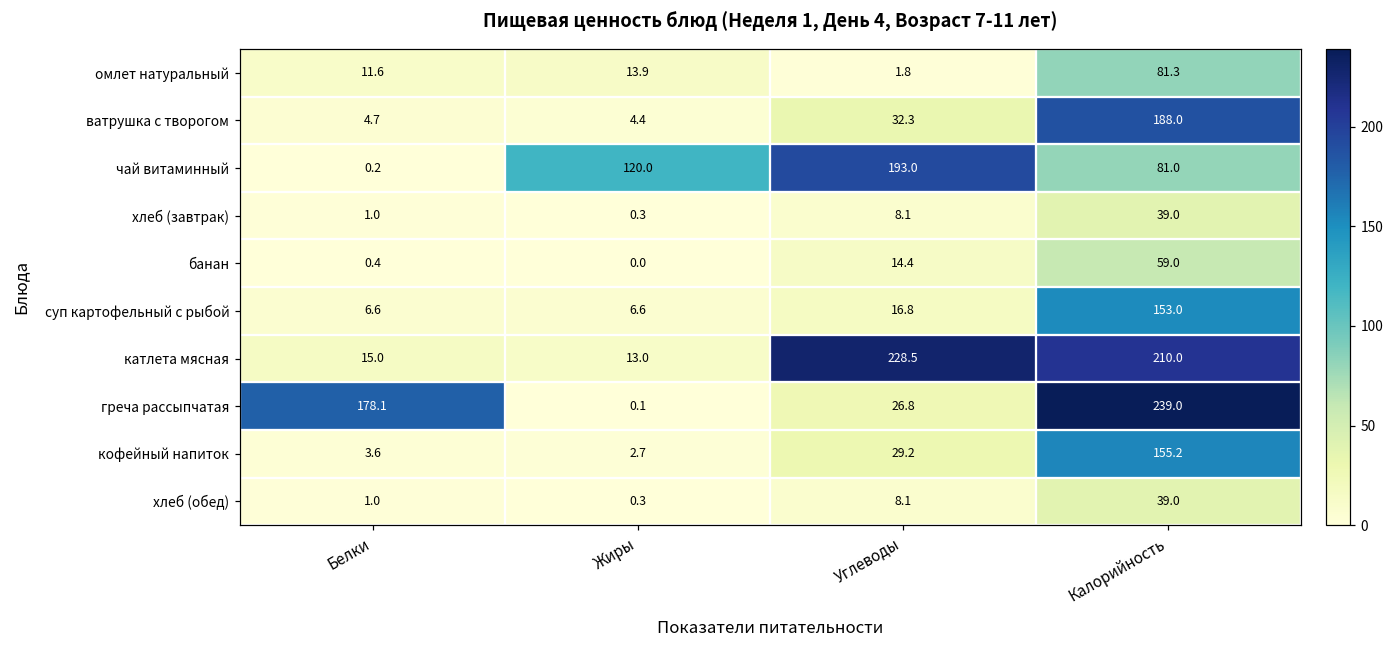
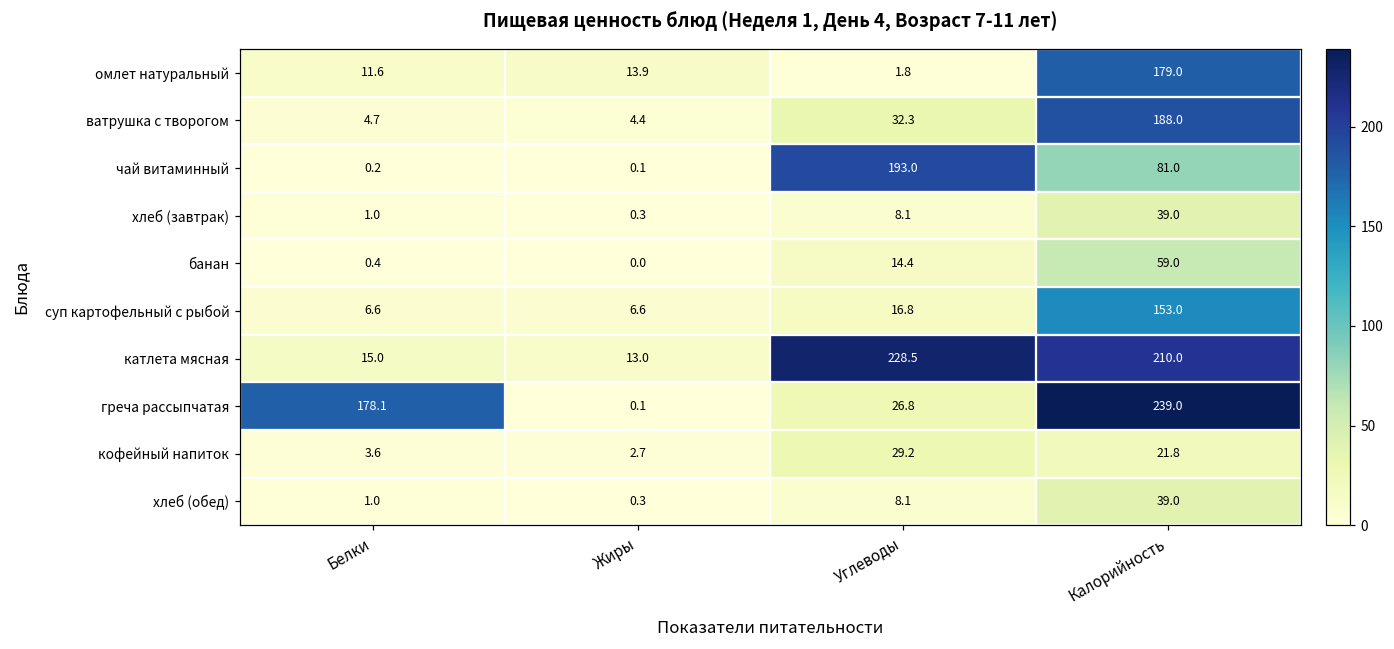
омлет натуральный, Калорийность: 81.3 -> 179.0
чай витаминный, Жиры: 120.0 -> 0.1
кофейный напиток, Калорийность: 155.2 -> 21.8
